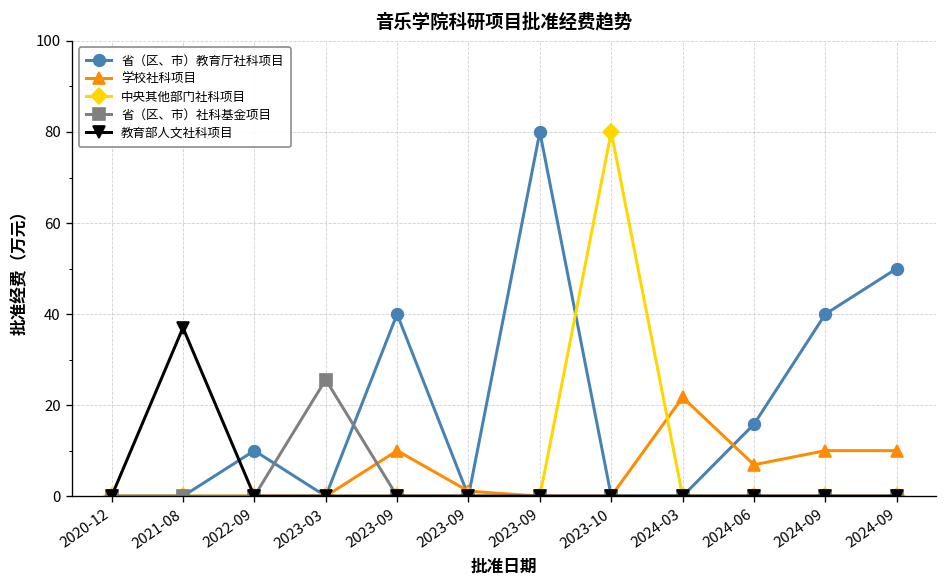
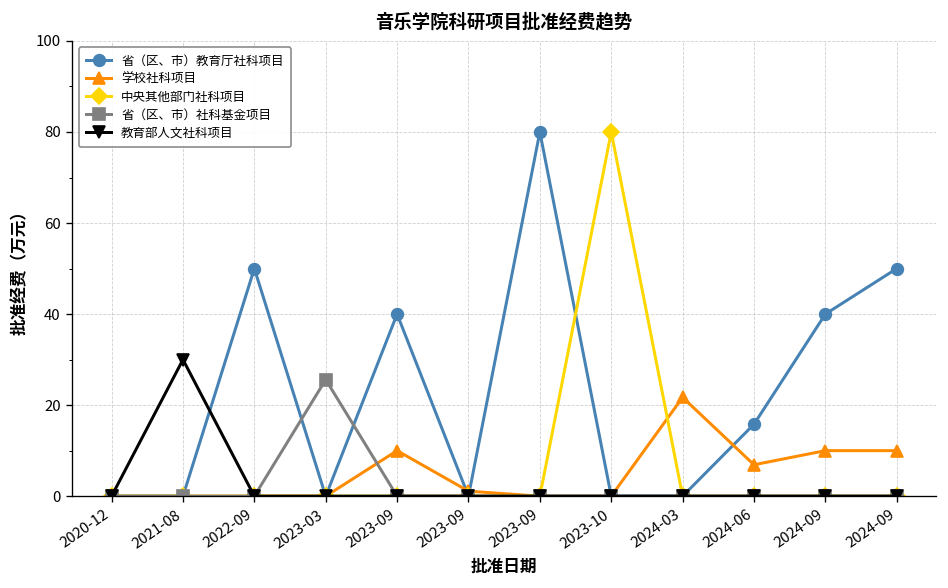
教育部人文社科项目, 2021-08: 37 -> 30
省（区、市）教育厅社科项目, 2022-09: 10 -> 50
